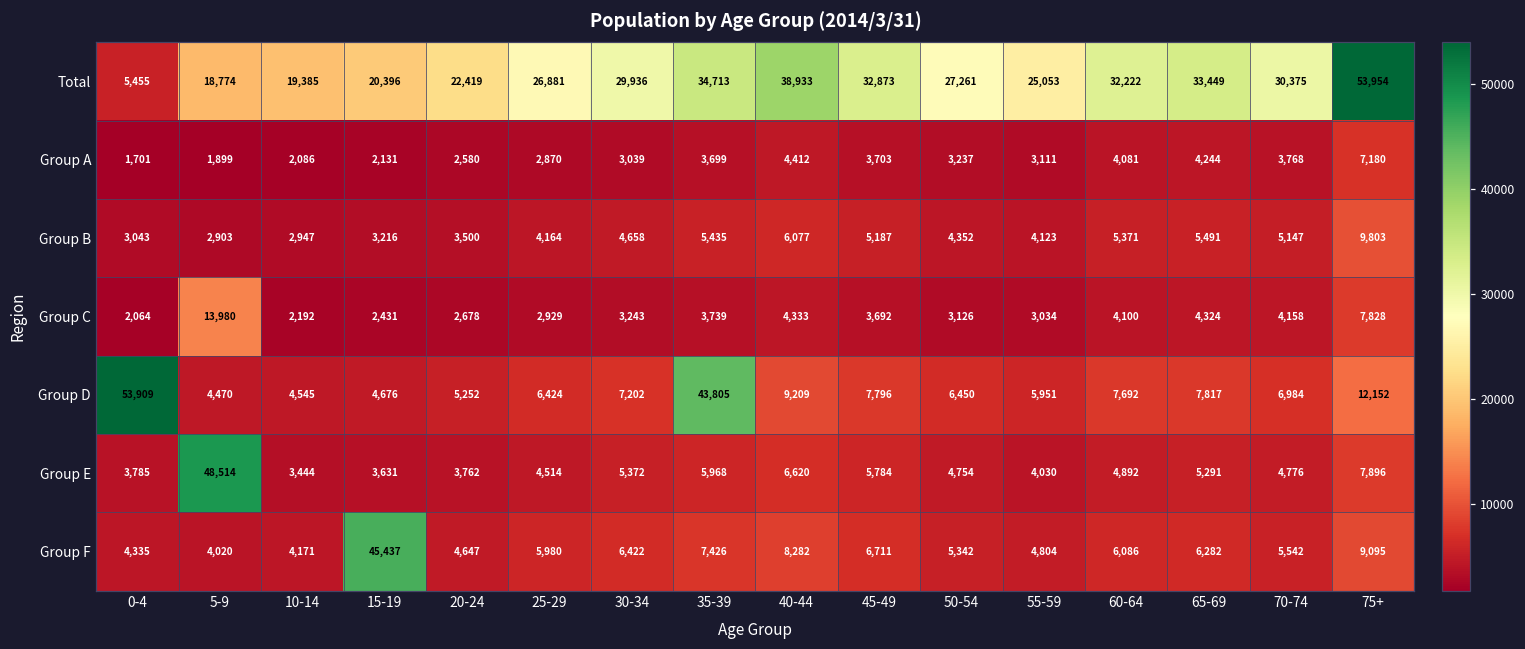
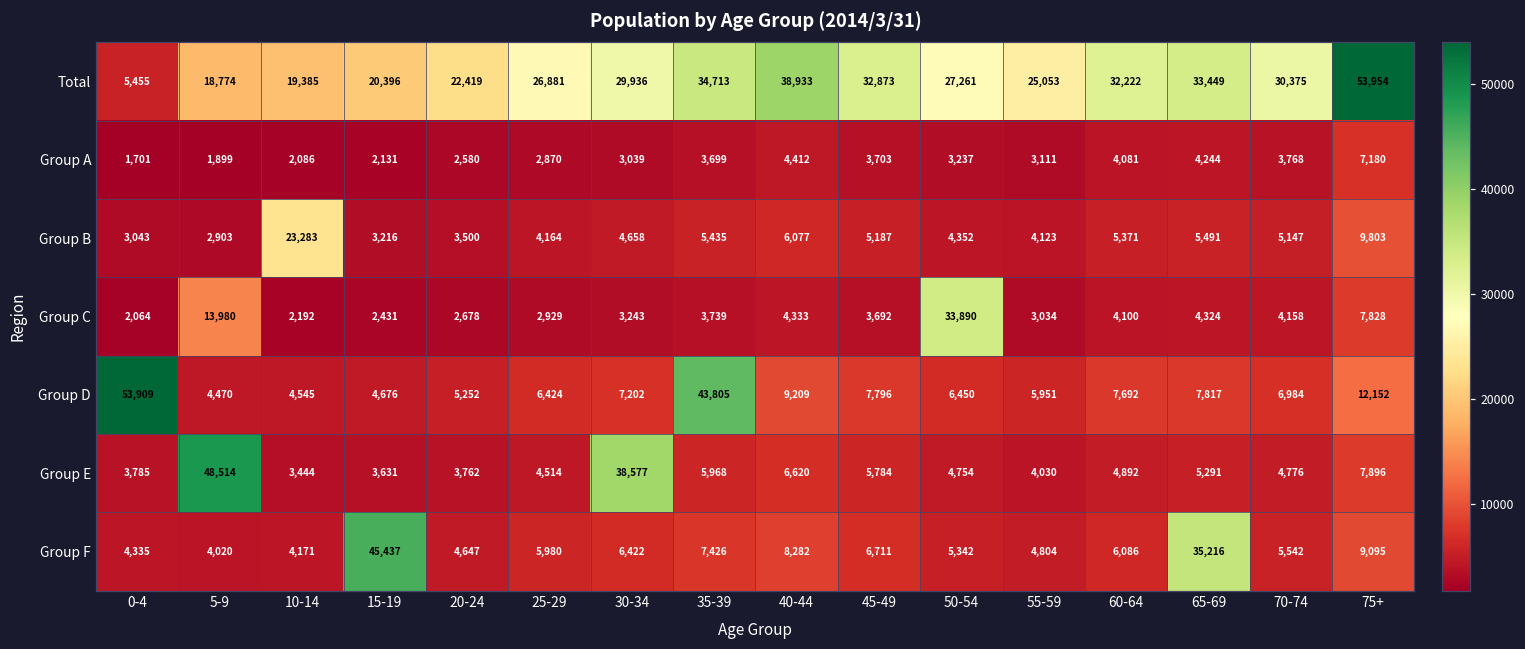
Group B, 10-14: 2,947 -> 23,283
Group C, 50-54: 3,126 -> 33,890
Group E, 30-34: 5,372 -> 38,577
Group F, 65-69: 6,282 -> 35,216
